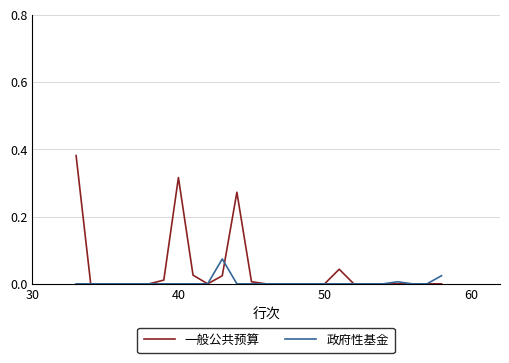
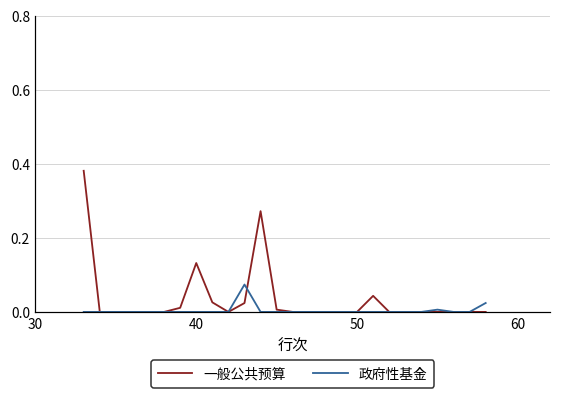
一般公共预算, 40: 0.32 -> 0.13
